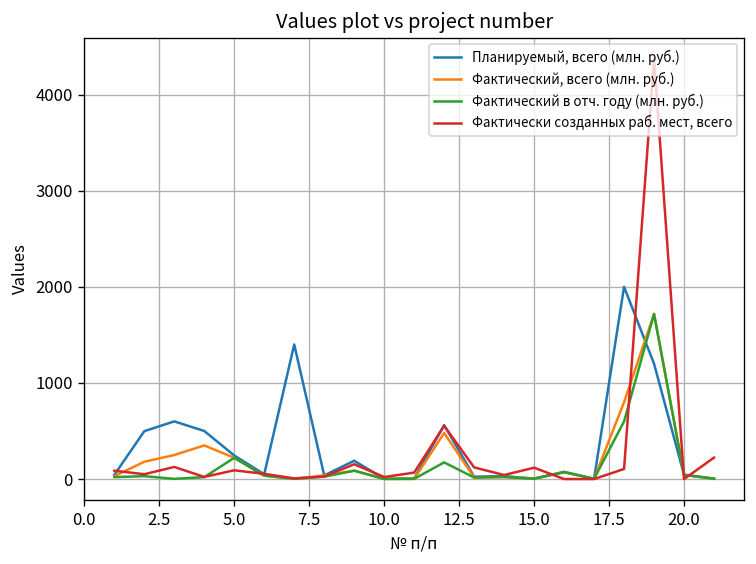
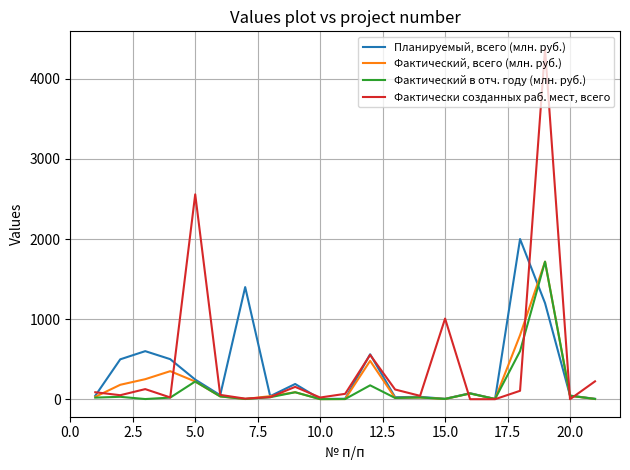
Фактически созданных раб. мест, всего, 5.0: 100 -> 2600
Фактически созданных раб. мест, всего, 15.0: 100 -> 1000
